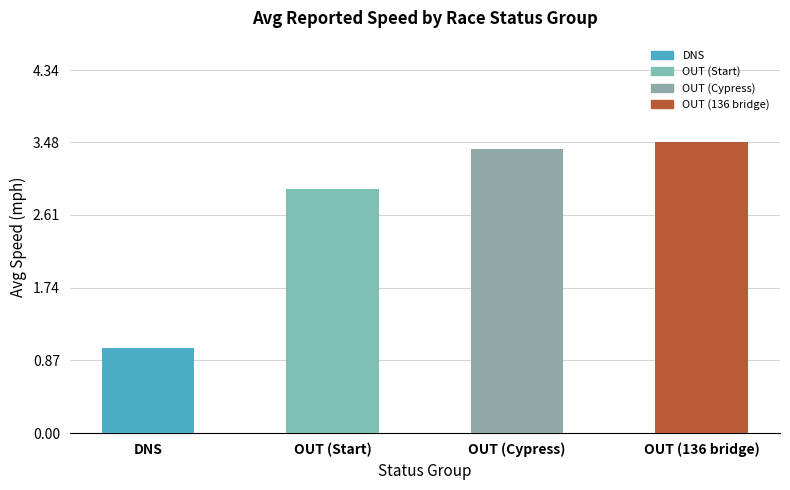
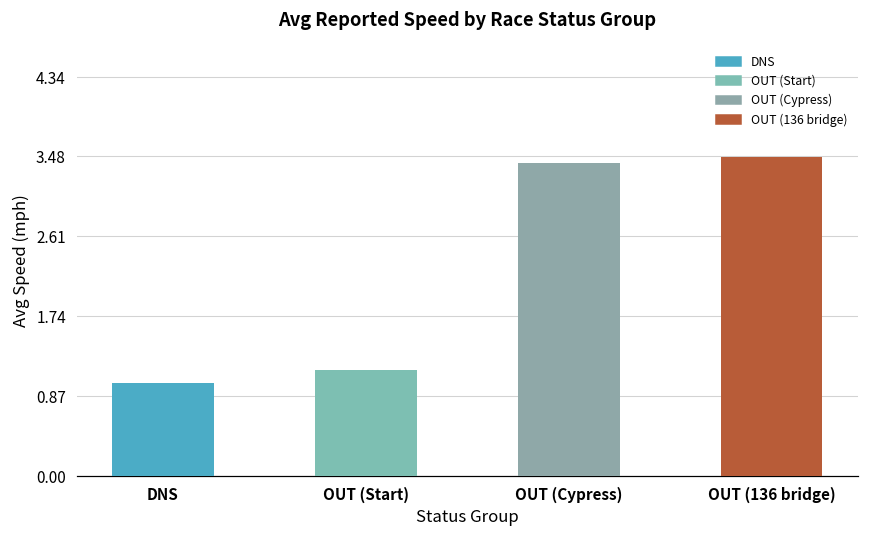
OUT (Start): 2.9 -> 1.2
